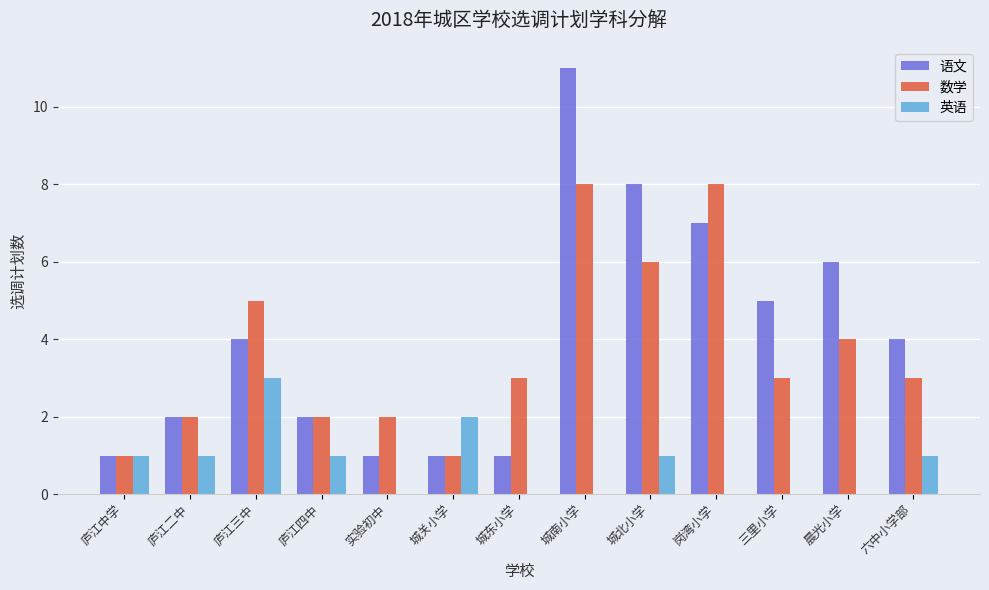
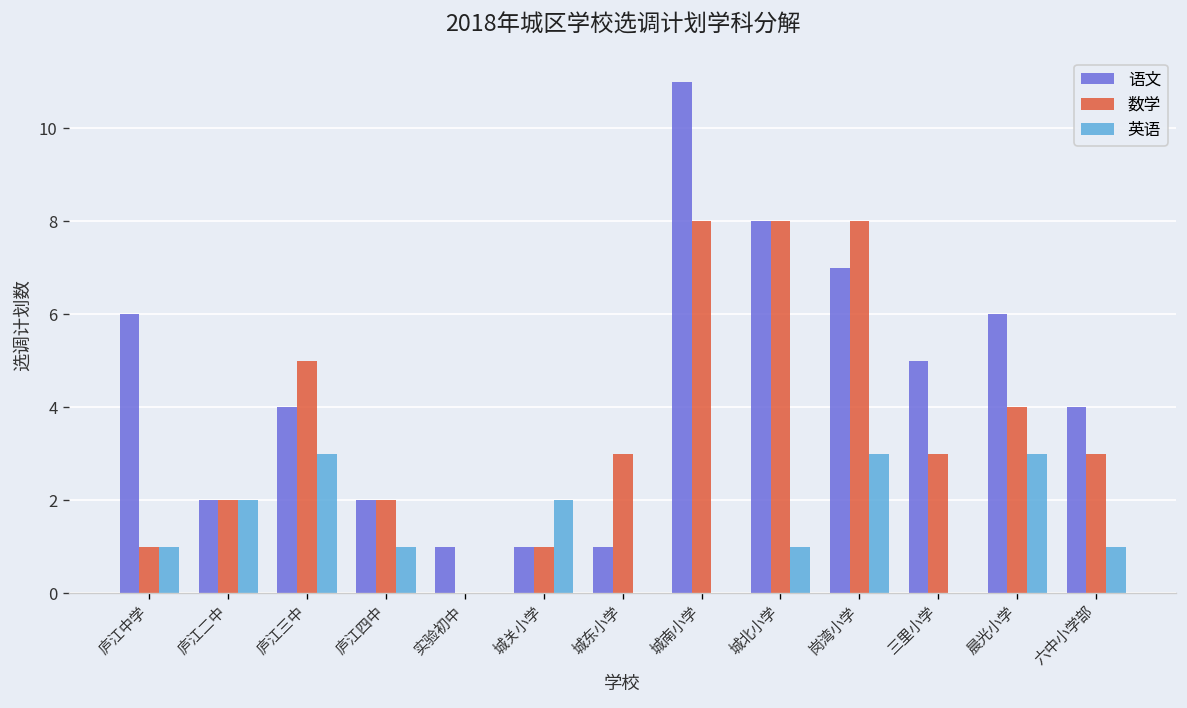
语文, 庐江中学: 1 -> 6
英语, 庐江二中: 1 -> 2
数学, 实验初中: 2 -> 0
数学, 城北小学: 6 -> 8
英语, 岗湾小学: 0 -> 3
英语, 晨光小学: 0 -> 3
